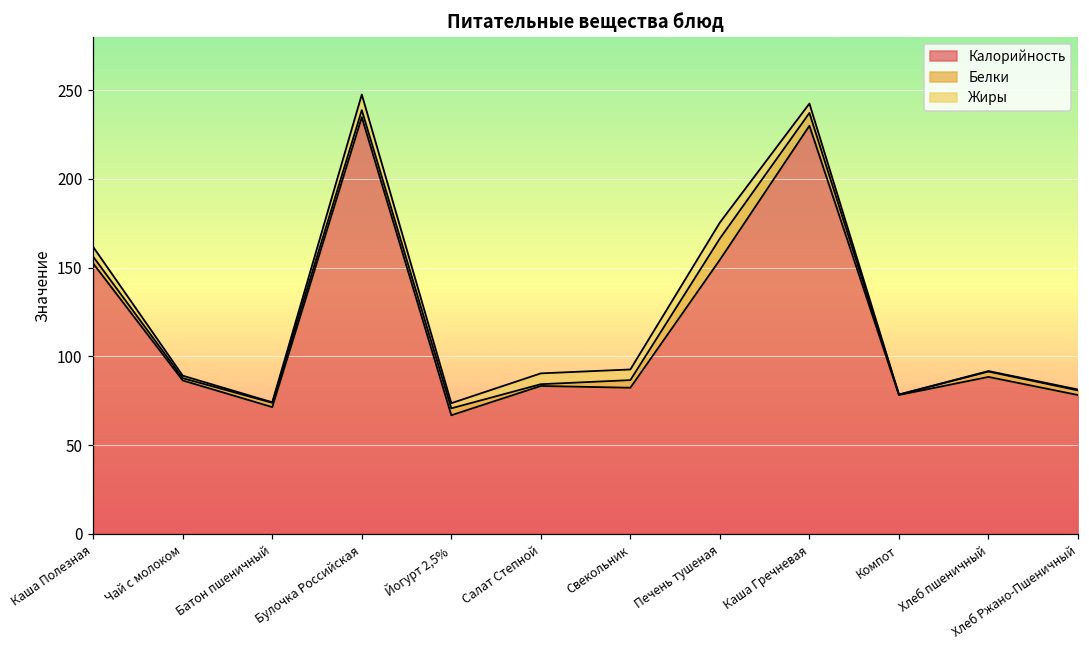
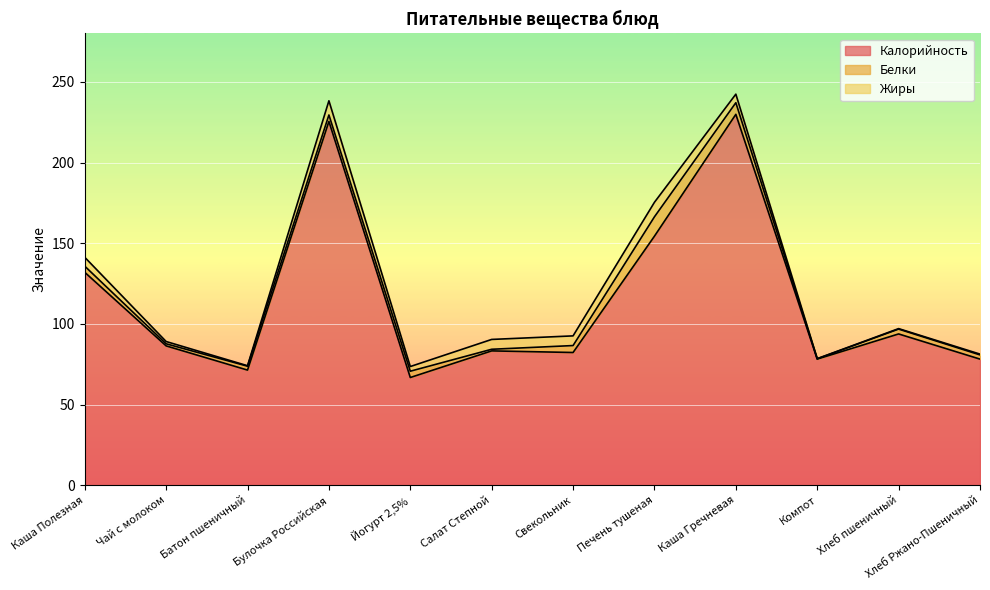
Калорийность, Каша Полезная: 152 -> 132
Калорийность, Булочка Российская: 235 -> 226
Калорийность, Хлеб пшеничный: 88 -> 94
